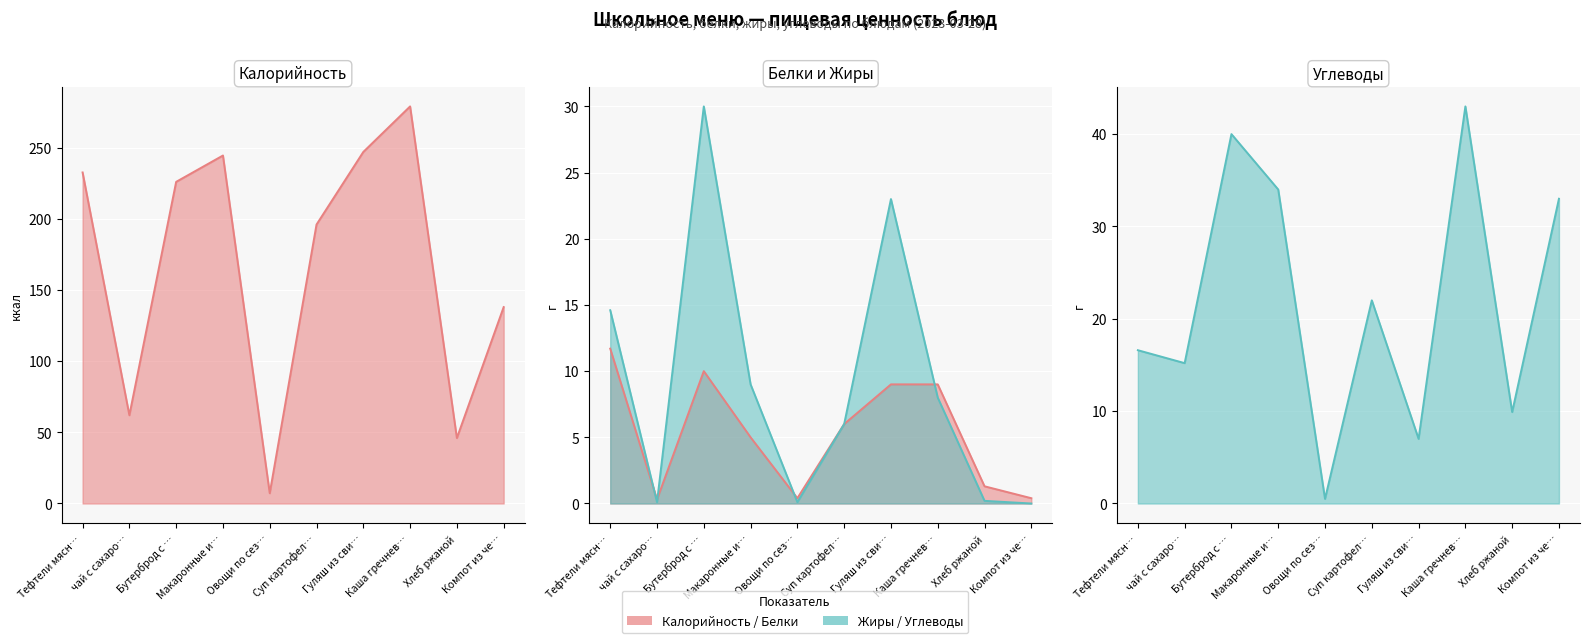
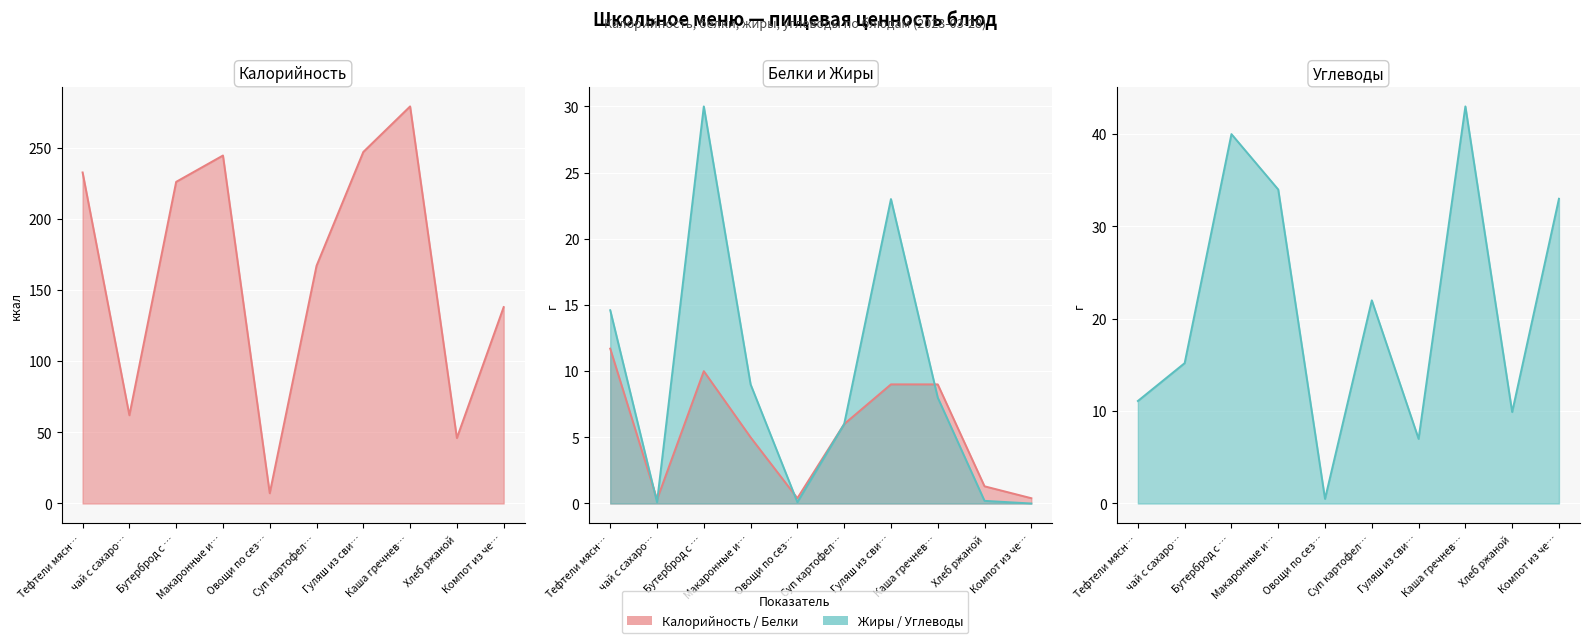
Калорийность, Суп картофел…: 196 -> 167
Углеводы, Тефтели мясн…: 17 -> 11
